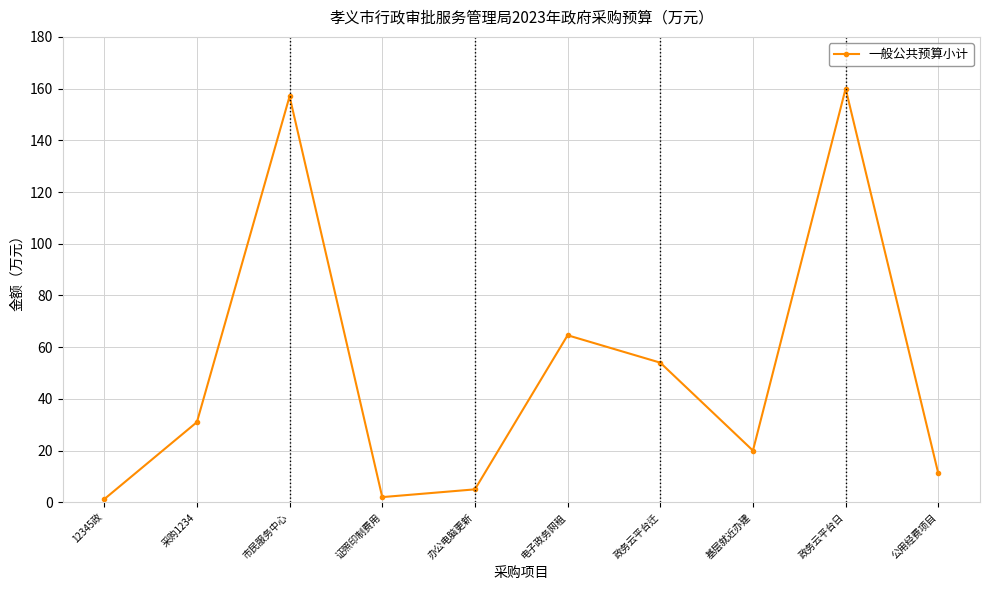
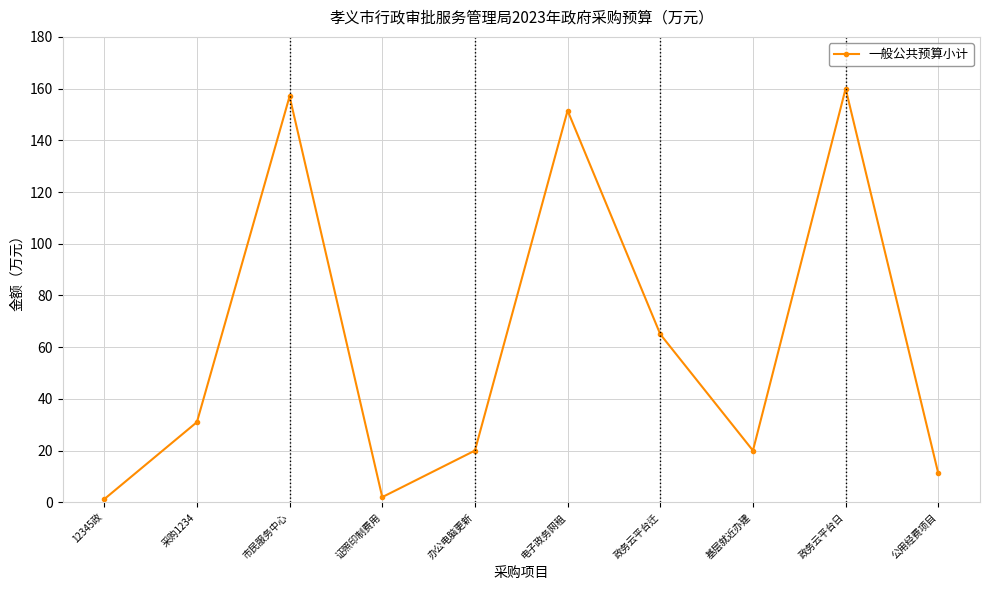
办公电脑更新: 5 -> 20
电子政务网租: 65 -> 152
政务云平台迁: 54 -> 65
